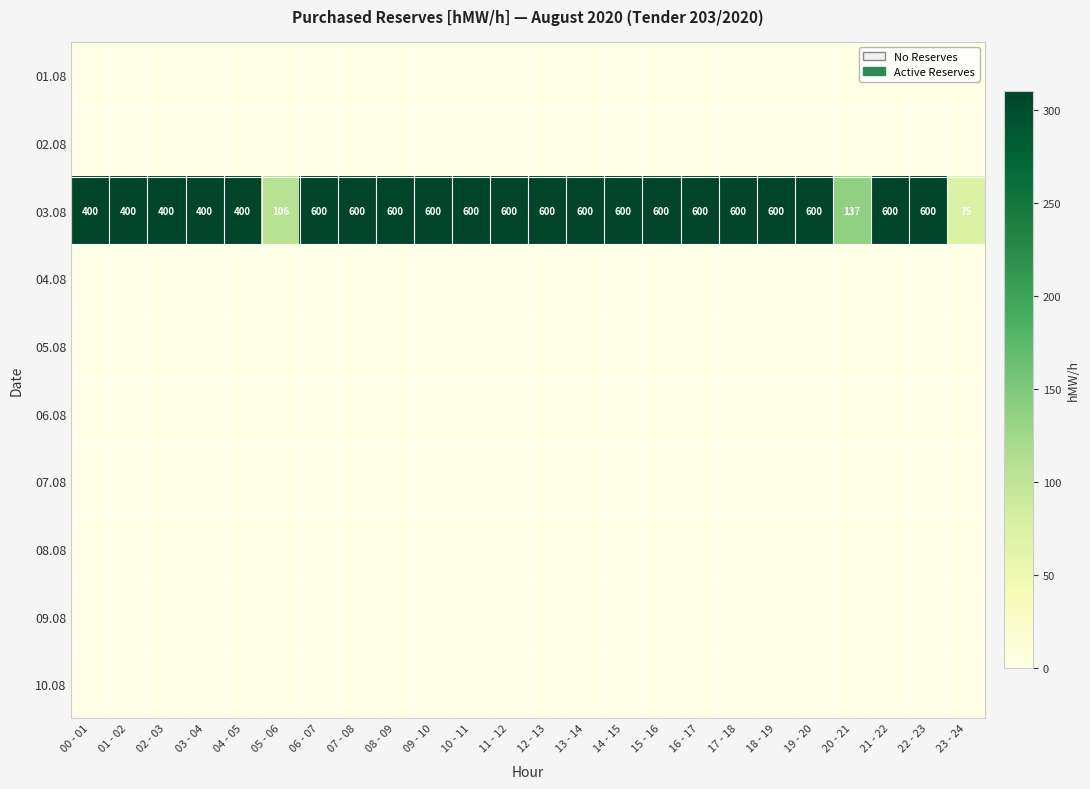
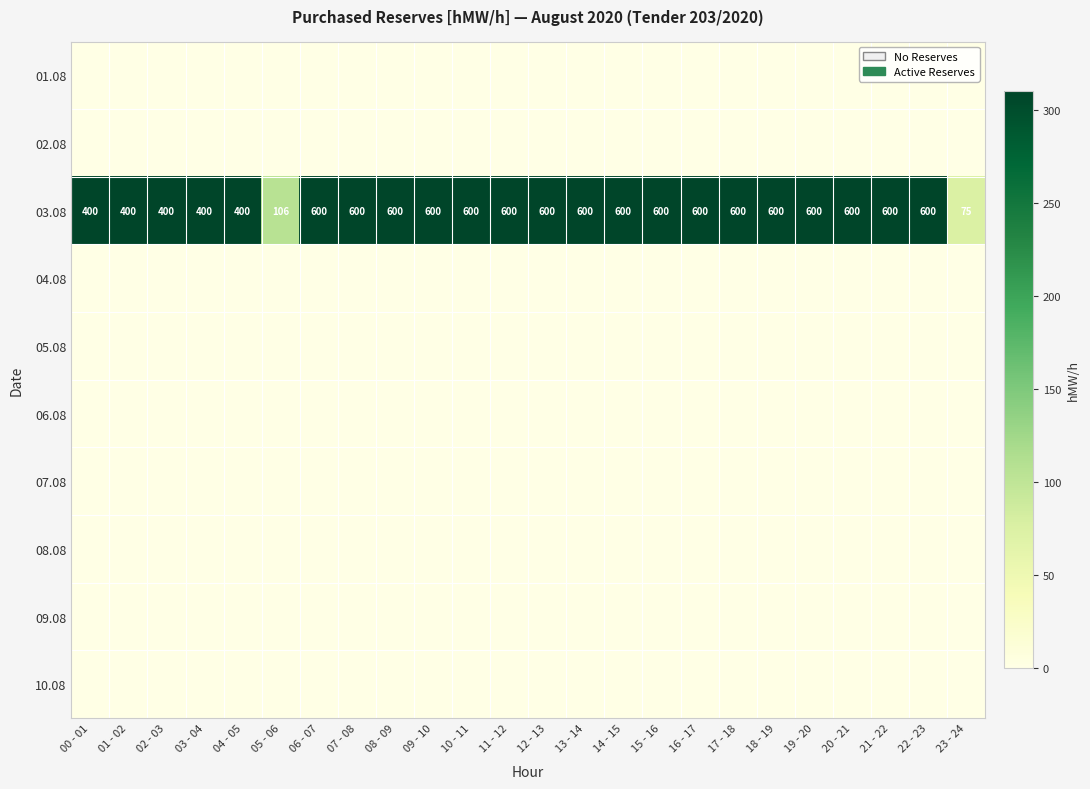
03.08, 20 - 21: 137 -> 600
